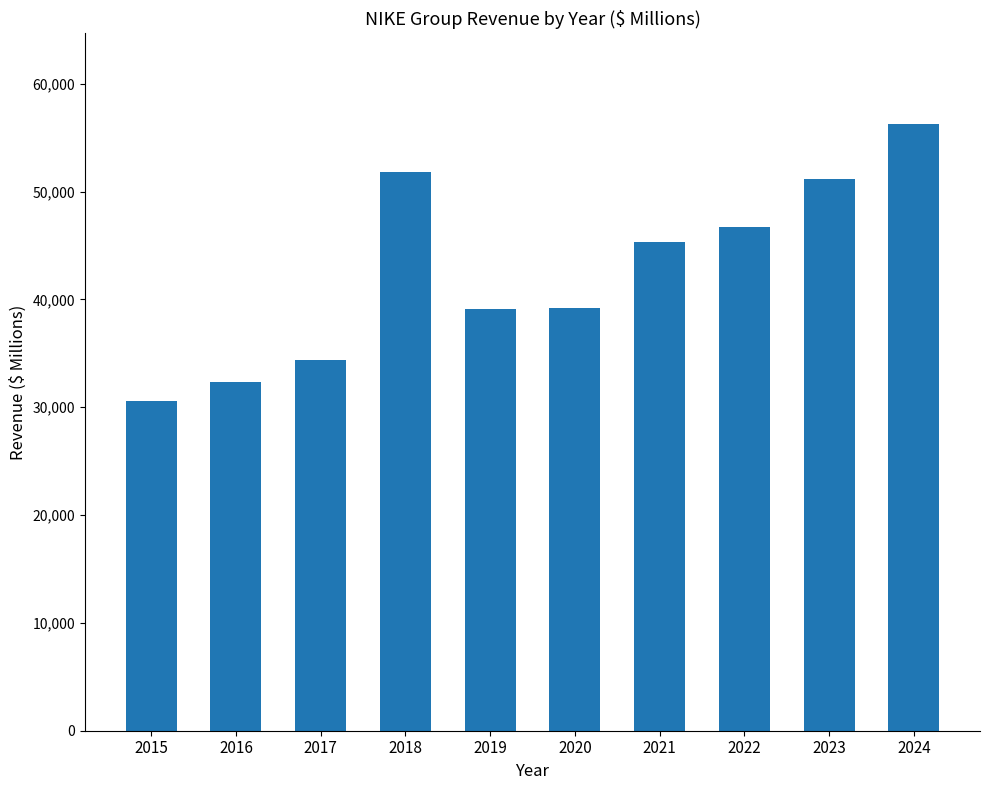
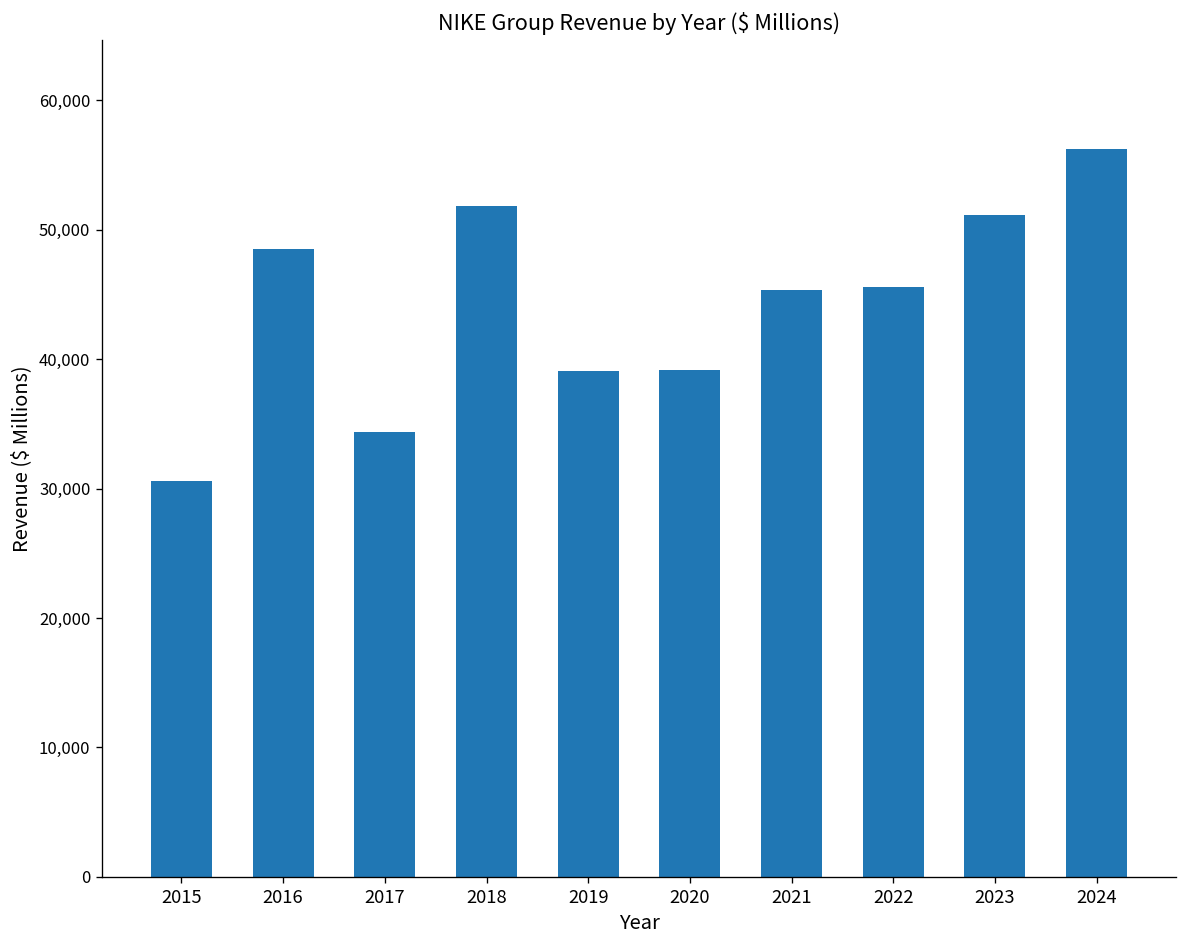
2016: 32,400 -> 48,500
2022: 46,700 -> 45,600
